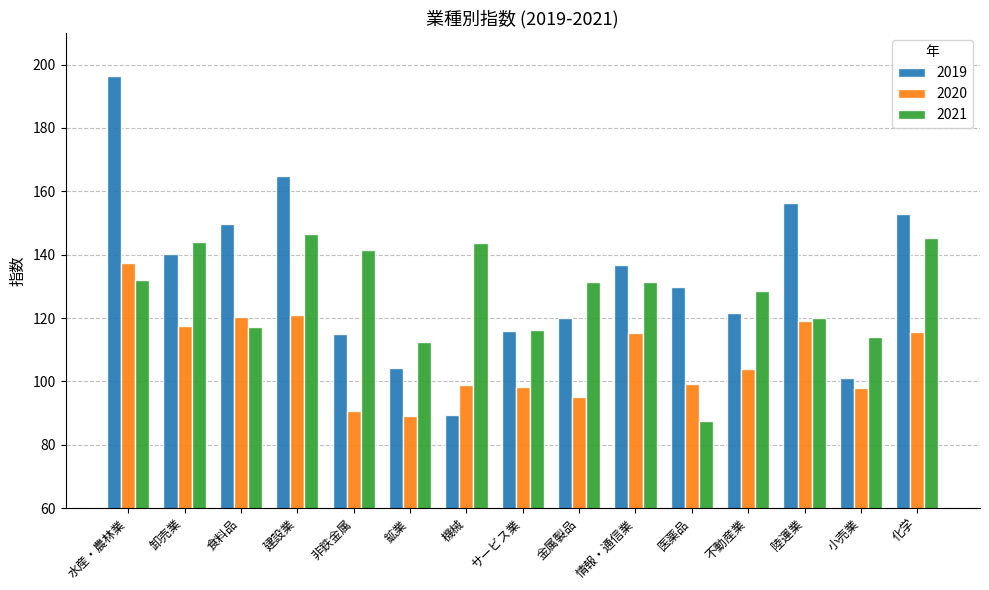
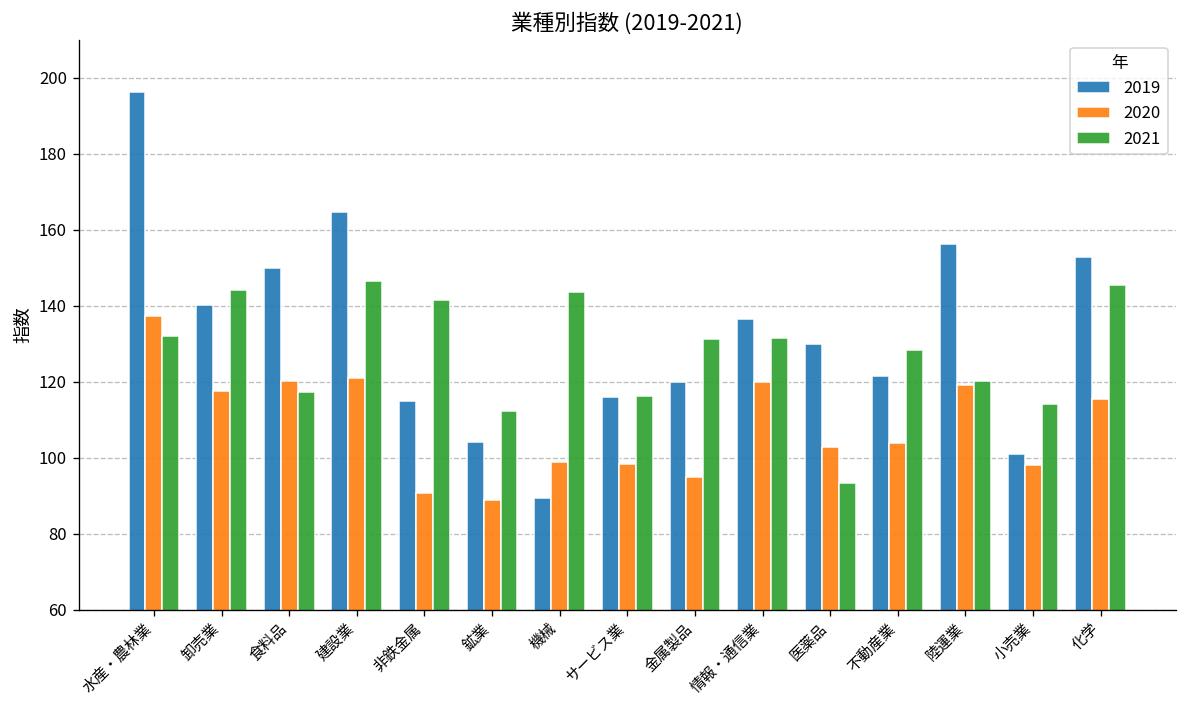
2020, 情報・通信業: 115 -> 120
2020, 医薬品: 99 -> 103
2021, 医薬品: 88 -> 93
